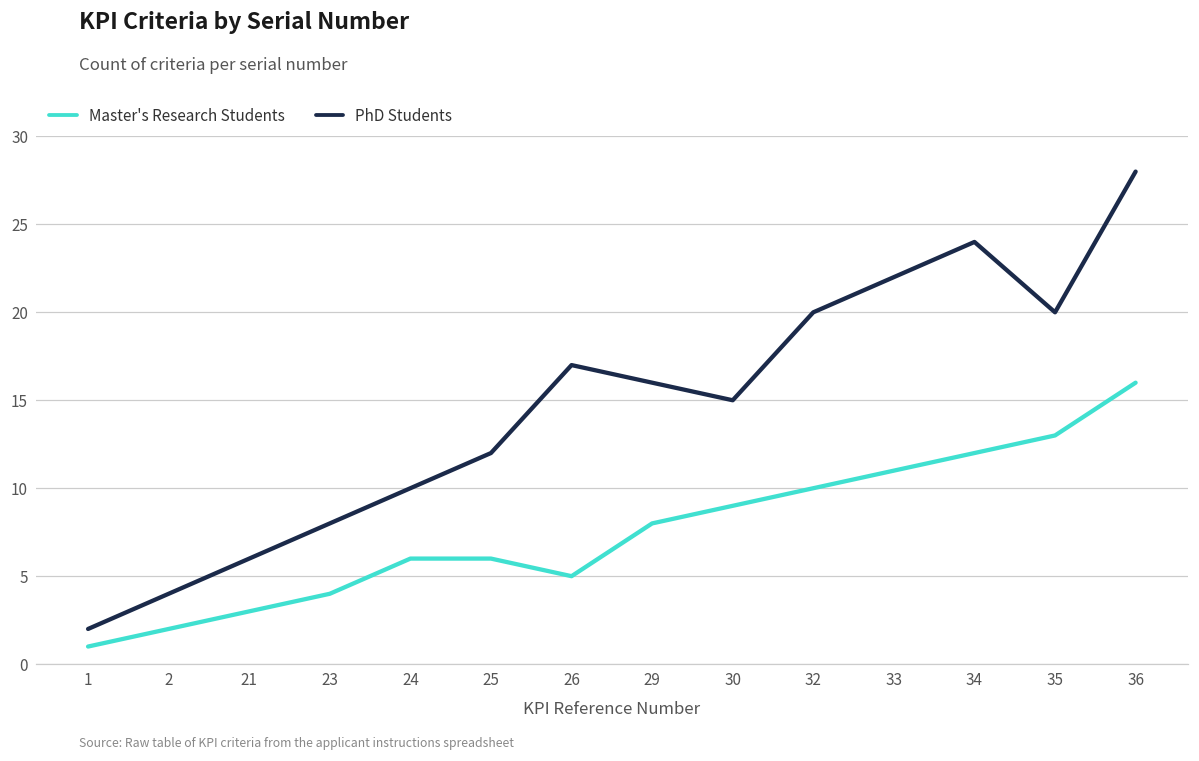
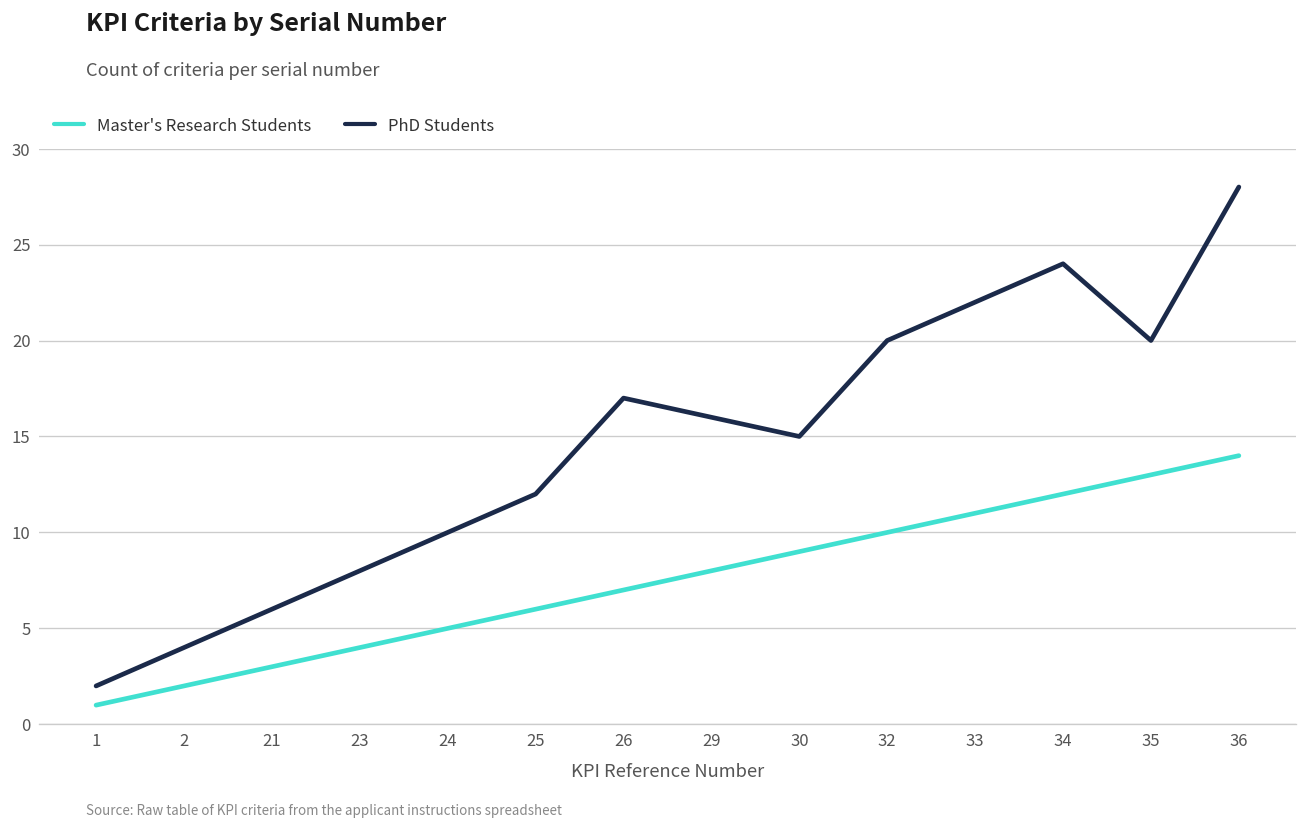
Master's Research Students, 24: 6 -> 5
Master's Research Students, 26: 5 -> 7
Master's Research Students, 36: 16 -> 14
